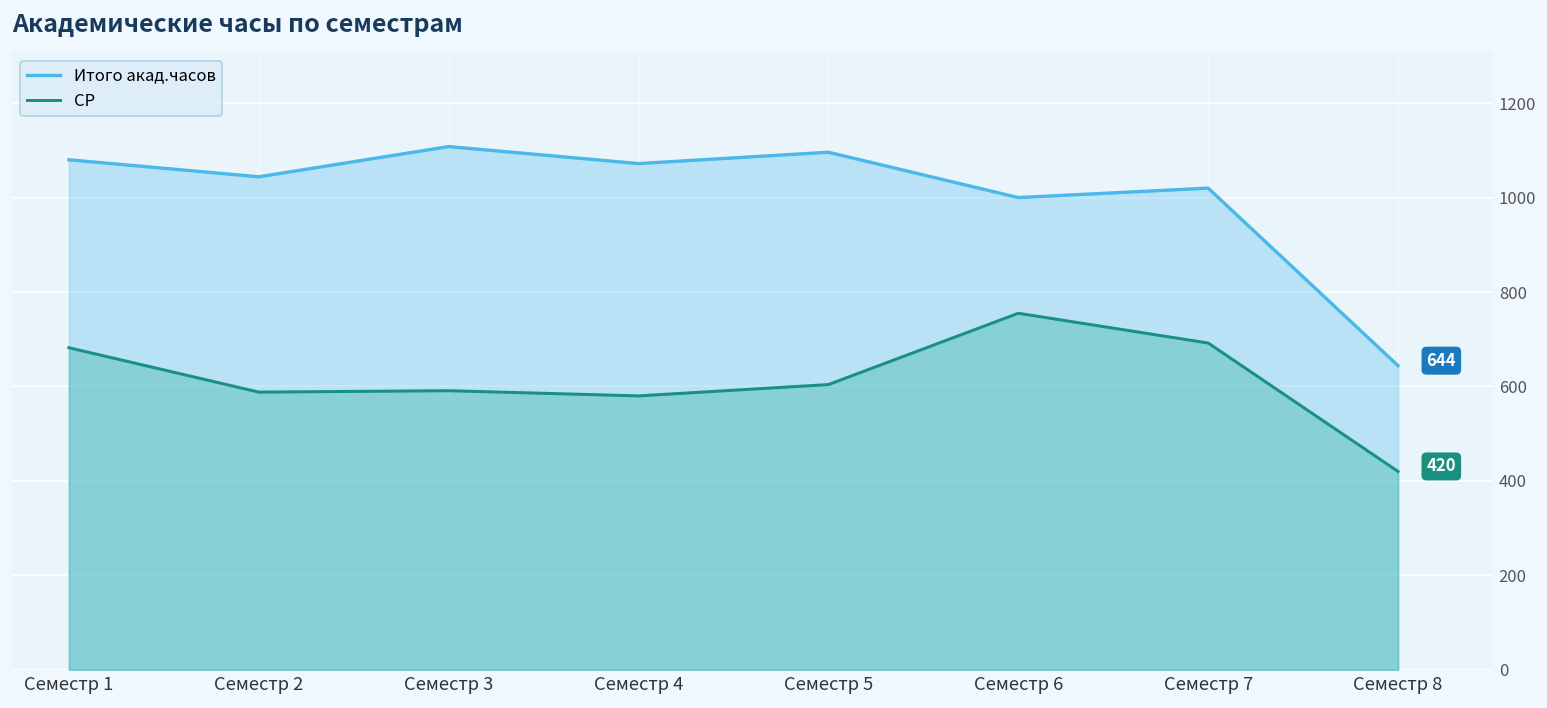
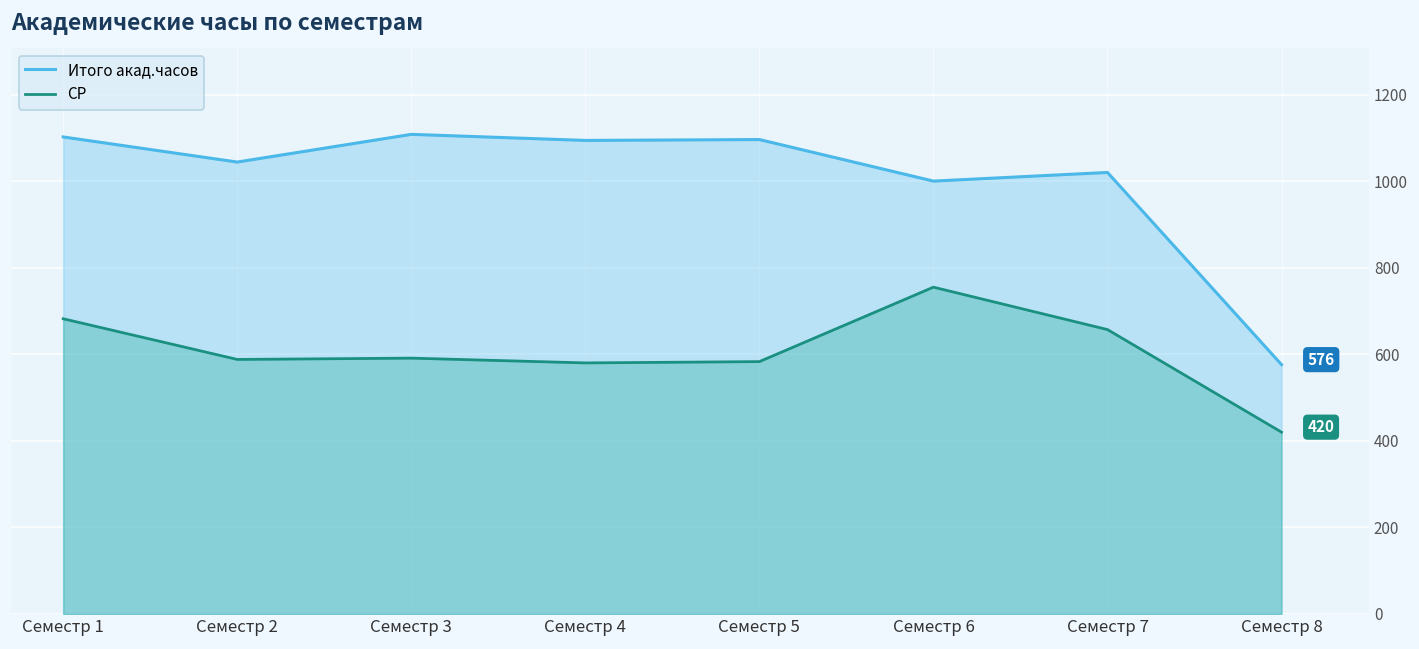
Итого акад.часов, Семестр 1: 1080 -> 1100
Итого акад.часов, Семестр 4: 1070 -> 1090
СР, Семестр 5: 600 -> 580
СР, Семестр 7: 690 -> 660
Итого акад.часов, Семестр 8: 644 -> 576
